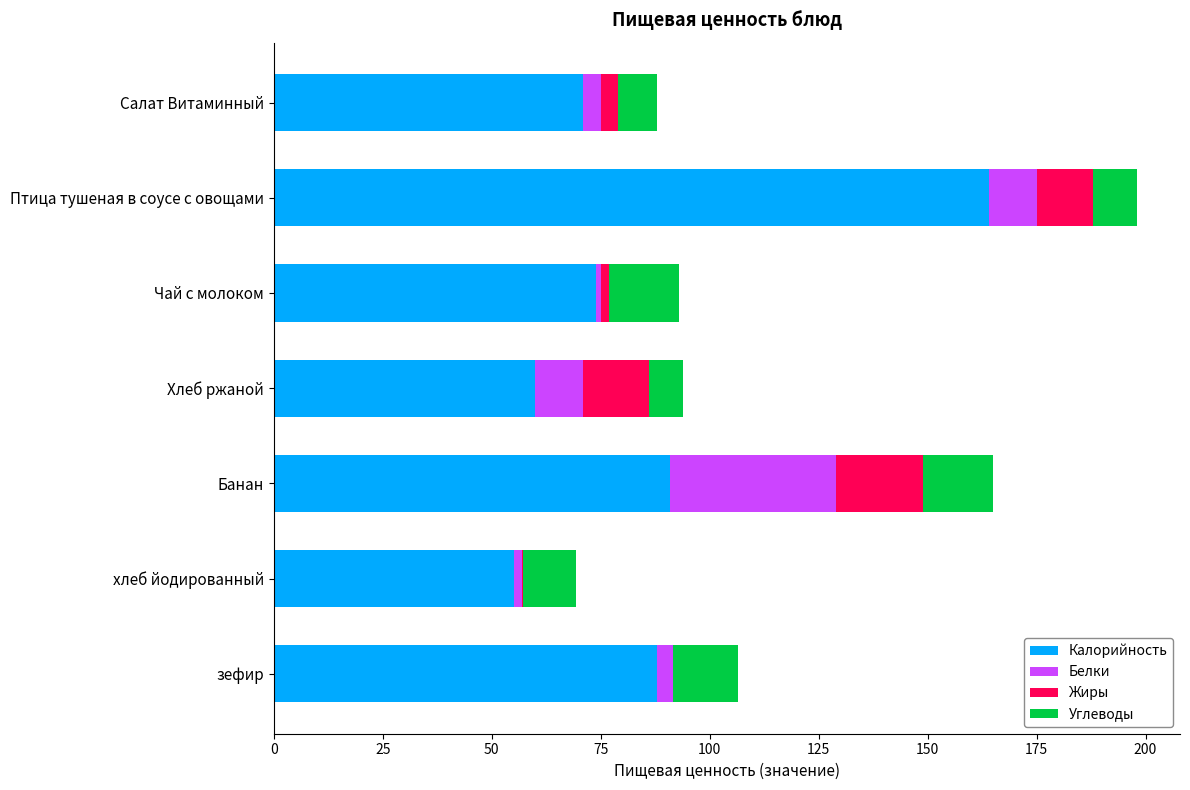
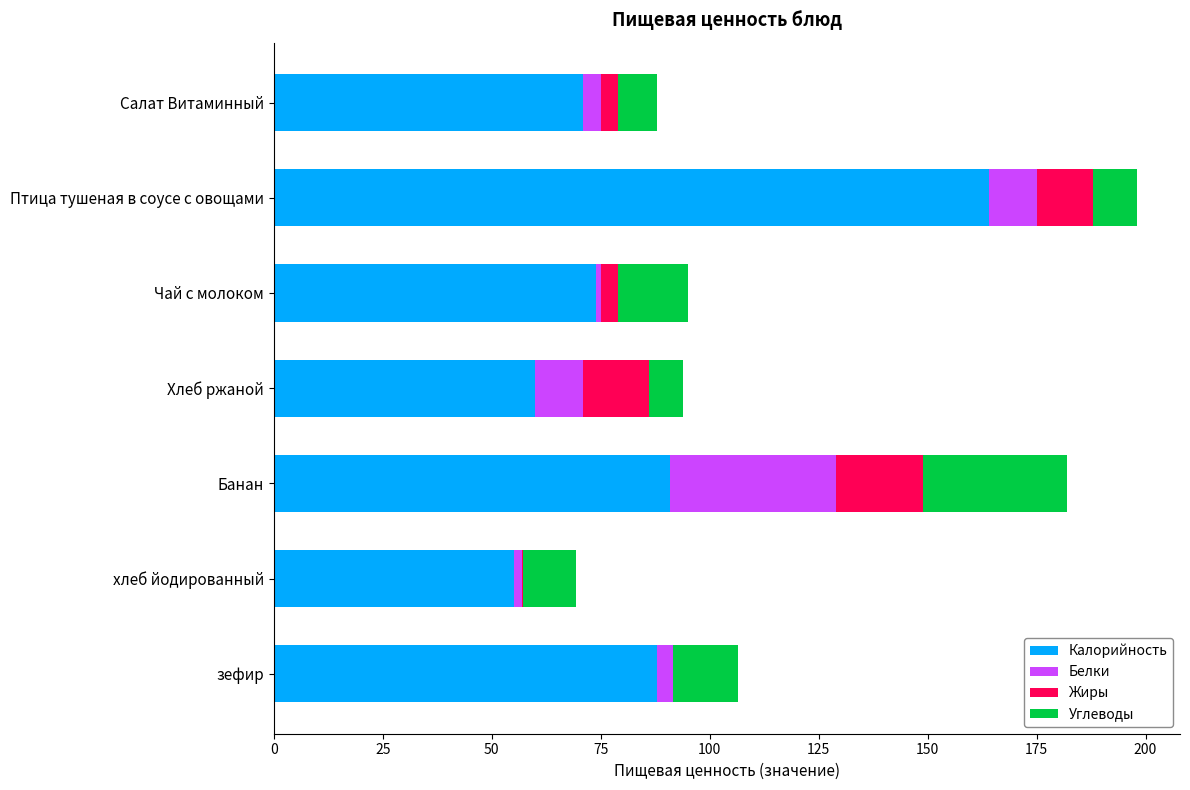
Жиры, Чай с молоком: 2 -> 4
Углеводы, Банан: 16 -> 33
